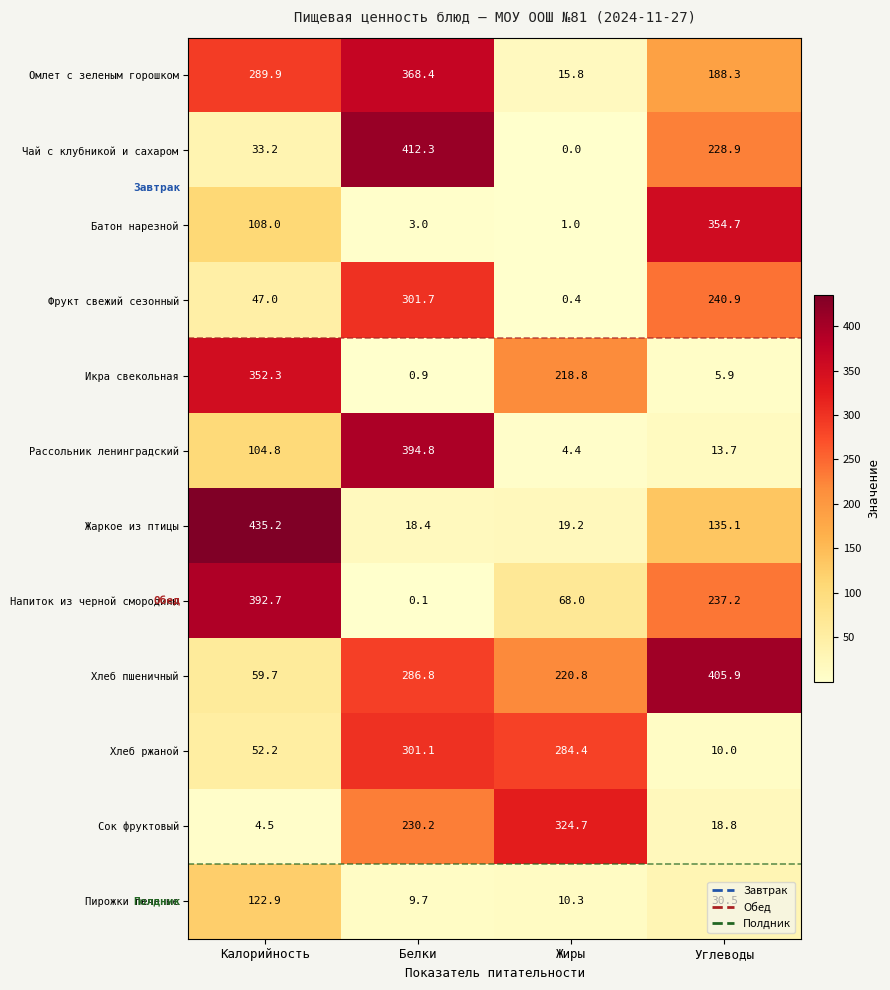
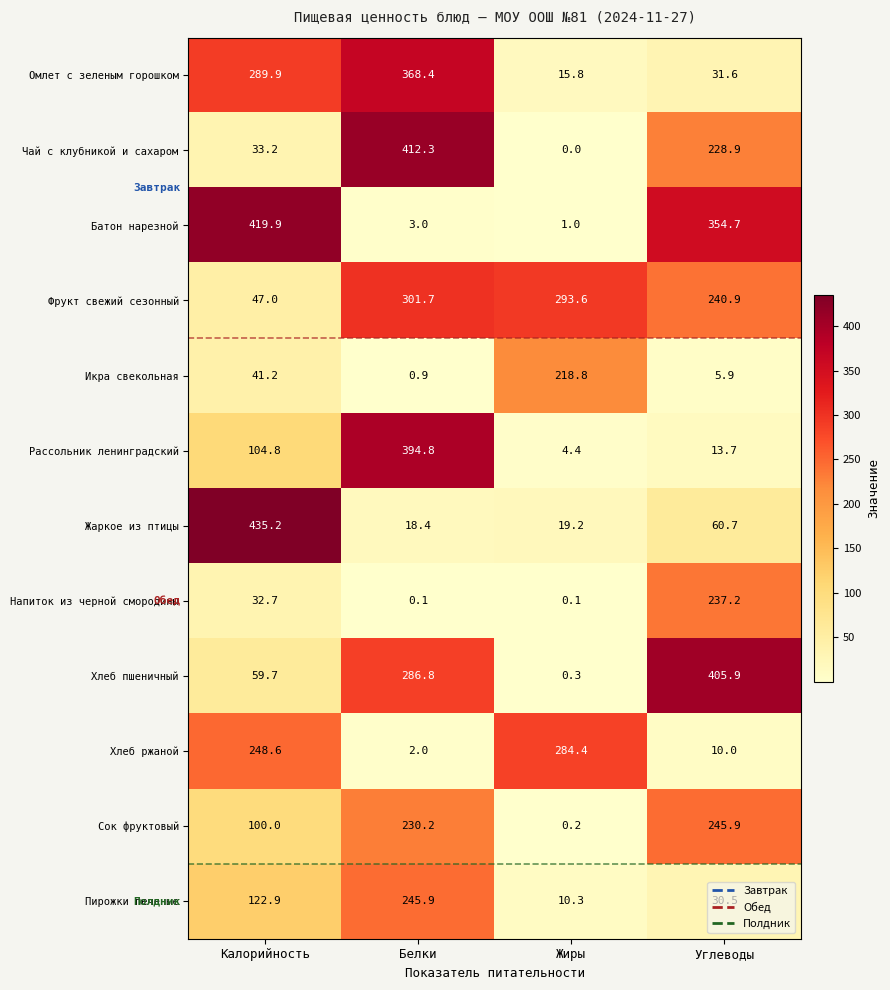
Омлет с зеленым горошком, Углеводы: 188.3 -> 31.6
Батон нарезной, Калорийность: 108.0 -> 419.9
Фрукт свежий сезонный, Жиры: 0.4 -> 293.6
Икра свекольная, Калорийность: 352.3 -> 41.2
Жаркое из птицы, Углеводы: 135.1 -> 60.7
Напиток из черной смородины, Калорийность: 392.7 -> 32.7
Напиток из черной смородины, Жиры: 68.0 -> 0.1
Хлеб пшеничный, Жиры: 220.8 -> 0.3
Хлеб ржаной, Калорийность: 52.2 -> 248.6
Хлеб ржаной, Белки: 301.1 -> 2.0
Сок фруктовый, Калорийность: 4.5 -> 100.0
Сок фруктовый, Жиры: 324.7 -> 0.2
Сок фруктовый, Углеводы: 18.8 -> 245.9
Пирожки печеные, Белки: 9.7 -> 245.9
